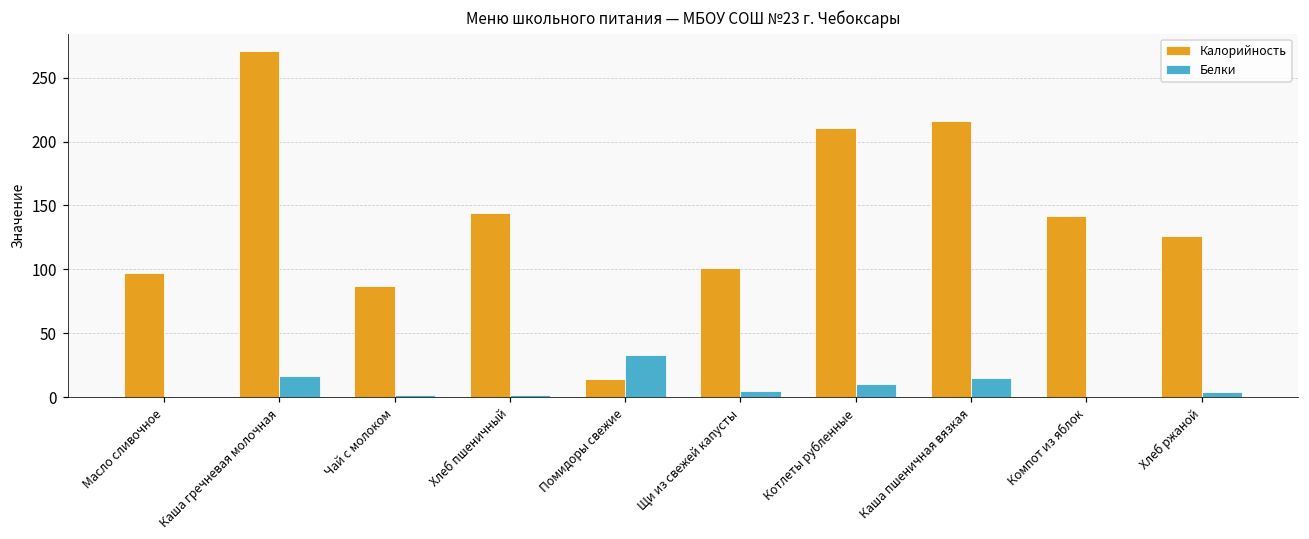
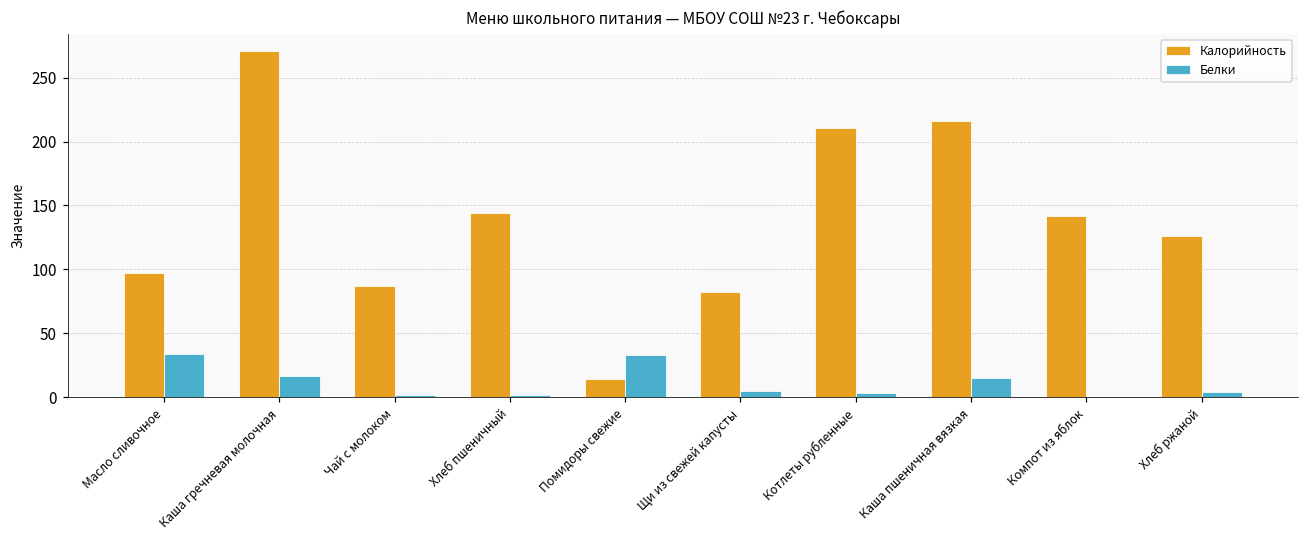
Белки, Масло сливочное: 0 -> 34
Калорийность, Щи из свежей капусты: 101 -> 82
Белки, Котлеты рубленные: 10 -> 3
